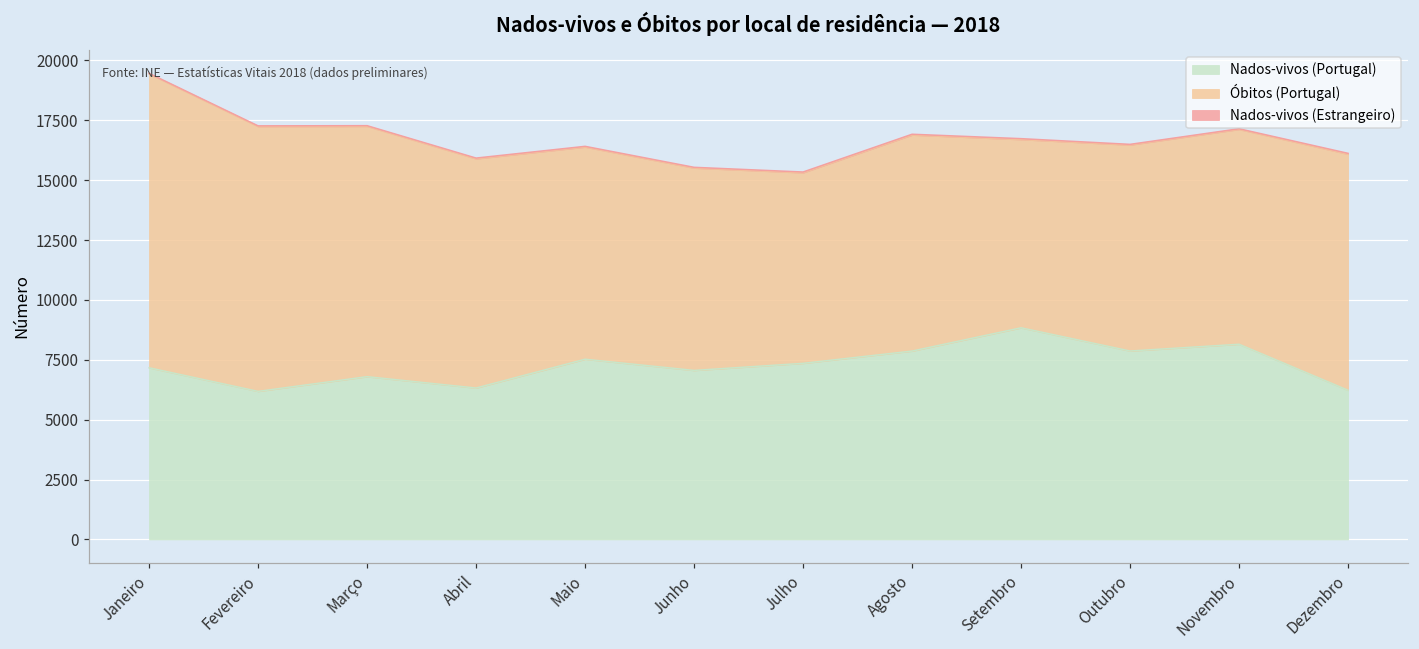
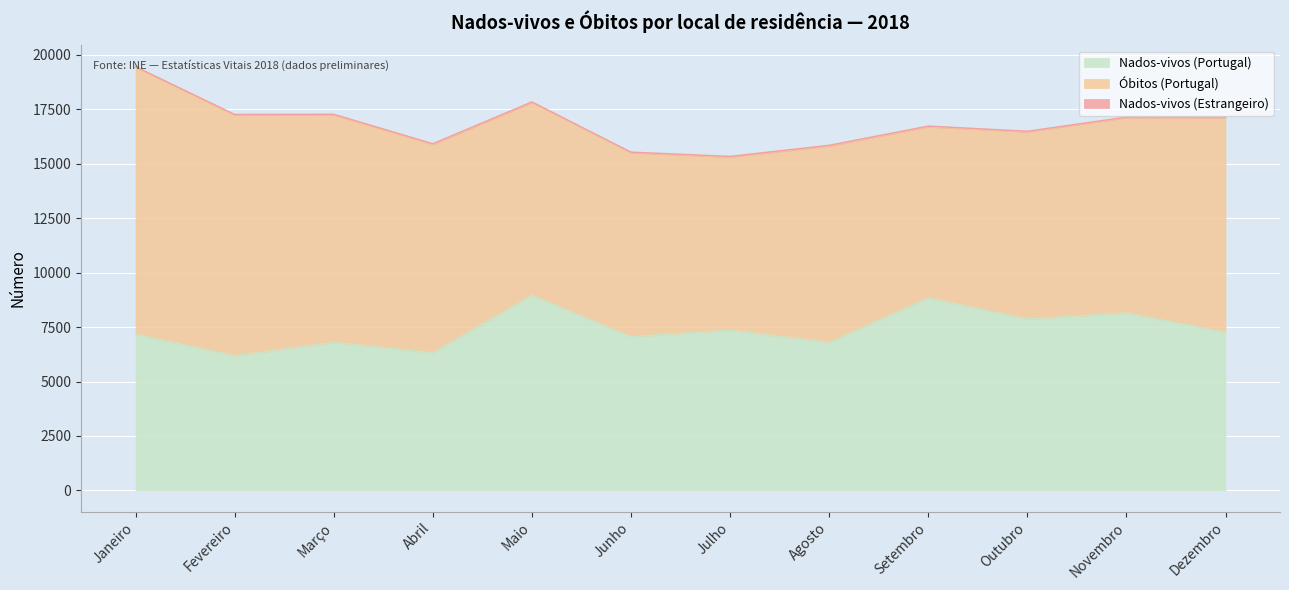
Nados-vivos (Portugal), Maio: 7500 -> 9000
Nados-vivos (Portugal), Agosto: 7900 -> 6800
Nados-vivos (Portugal), Dezembro: 6200 -> 7300
